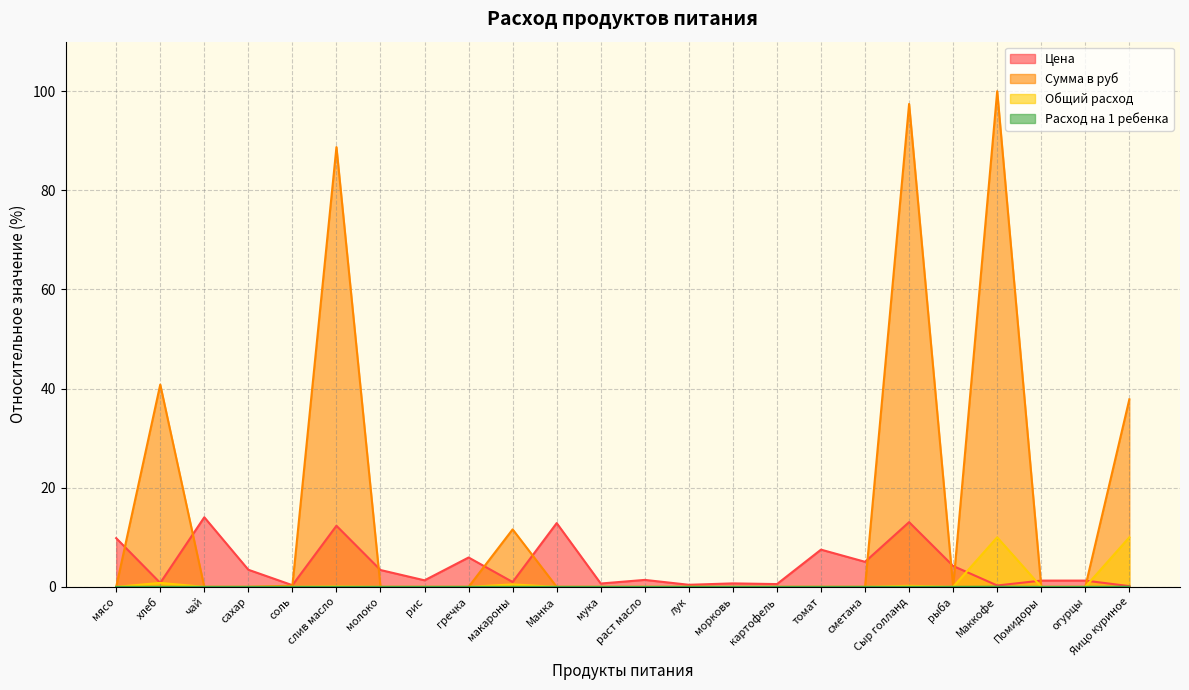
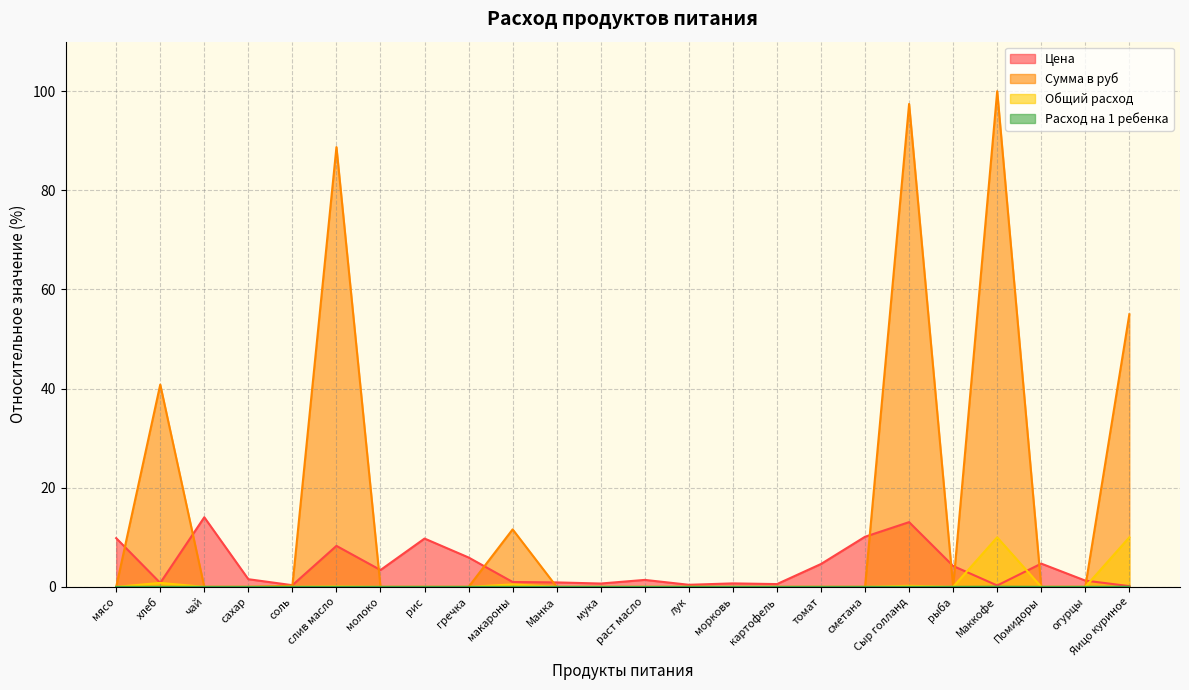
Цена, сахар: 3 -> 2
Цена, слив масло: 12 -> 8
Цена, рис: 1 -> 10
Цена, Манка: 13 -> 1
Цена, томат: 8 -> 5
Цена, сметана: 5 -> 10
Цена, Помидоры: 1 -> 5
Сумма в руб, Яицо куриное: 38 -> 55
